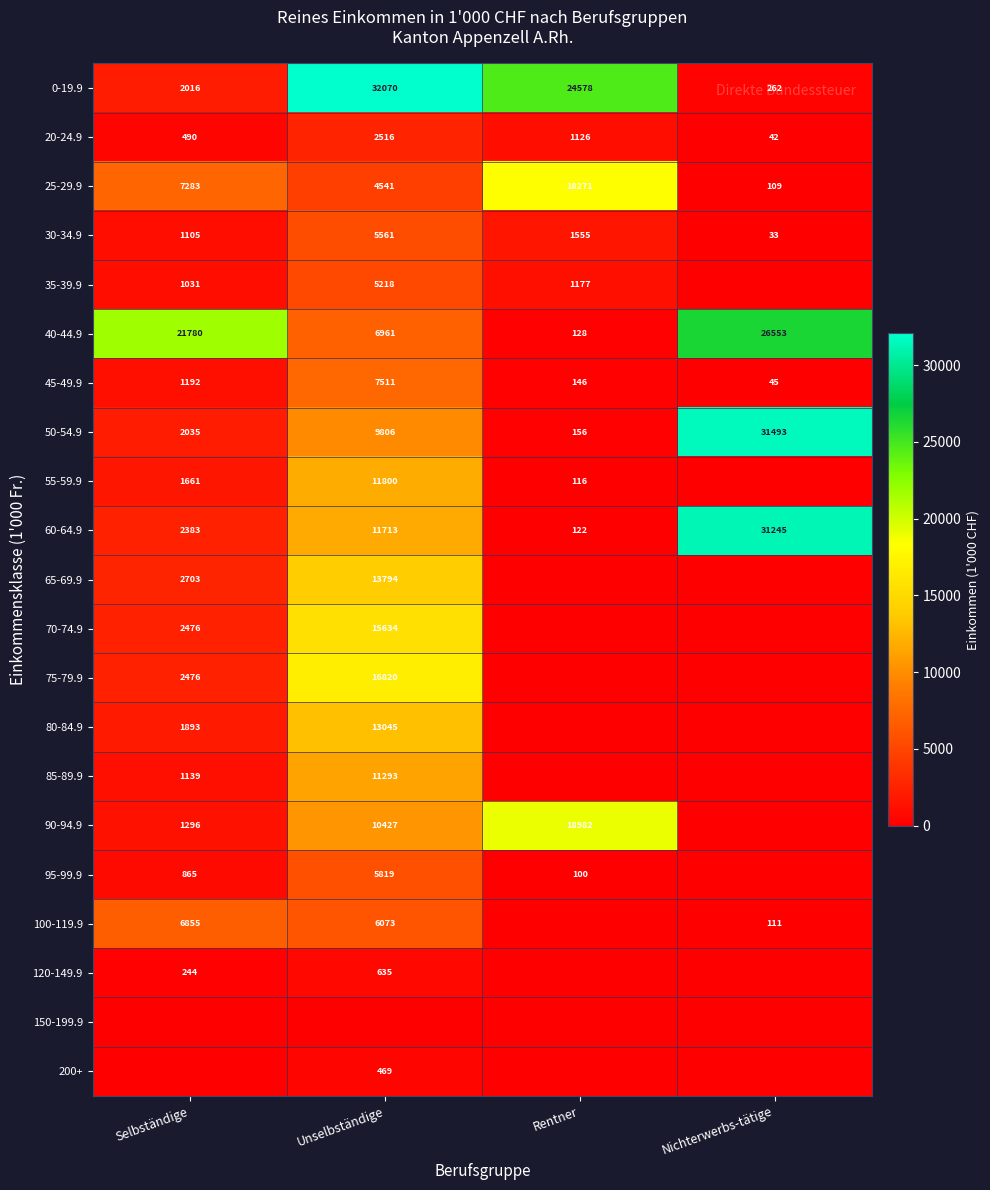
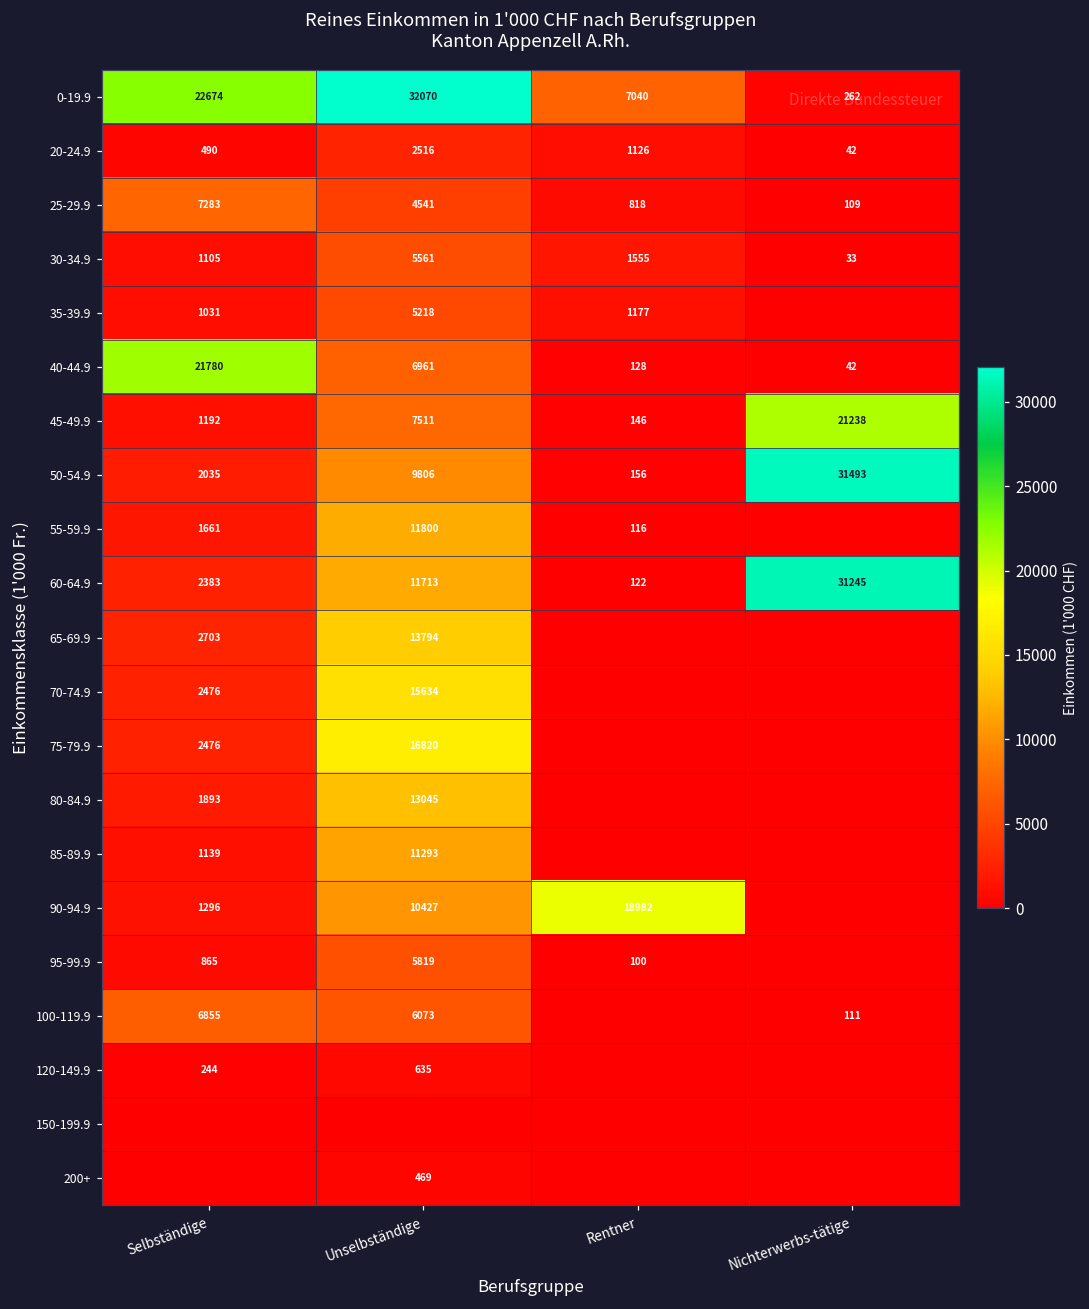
0-19.9, Selbständige: 2016 -> 22674
0-19.9, Rentner: 24578 -> 7040
25-29.9, Rentner: 18271 -> 818
40-44.9, Nichterwerbs-tätige: 26553 -> 42
45-49.9, Nichterwerbs-tätige: 45 -> 21238
